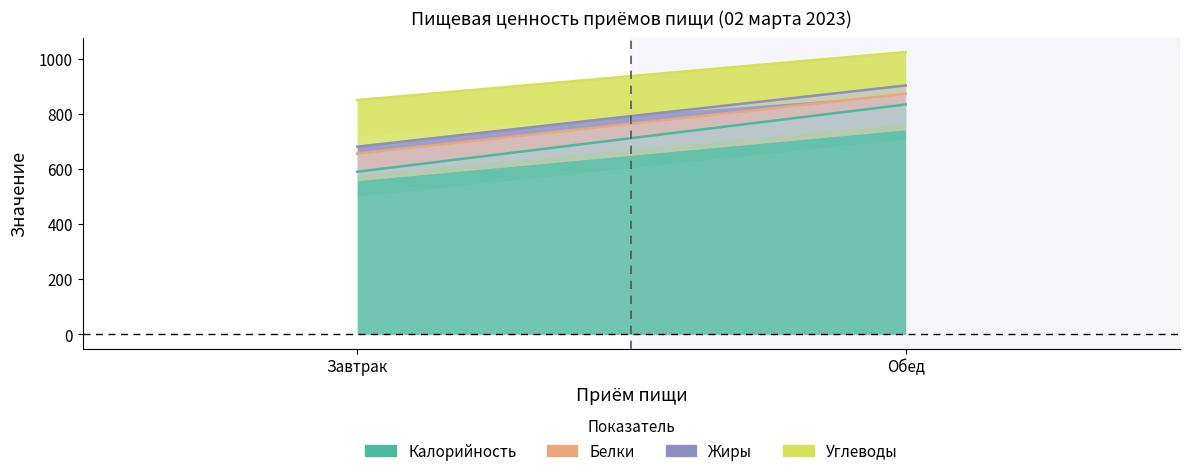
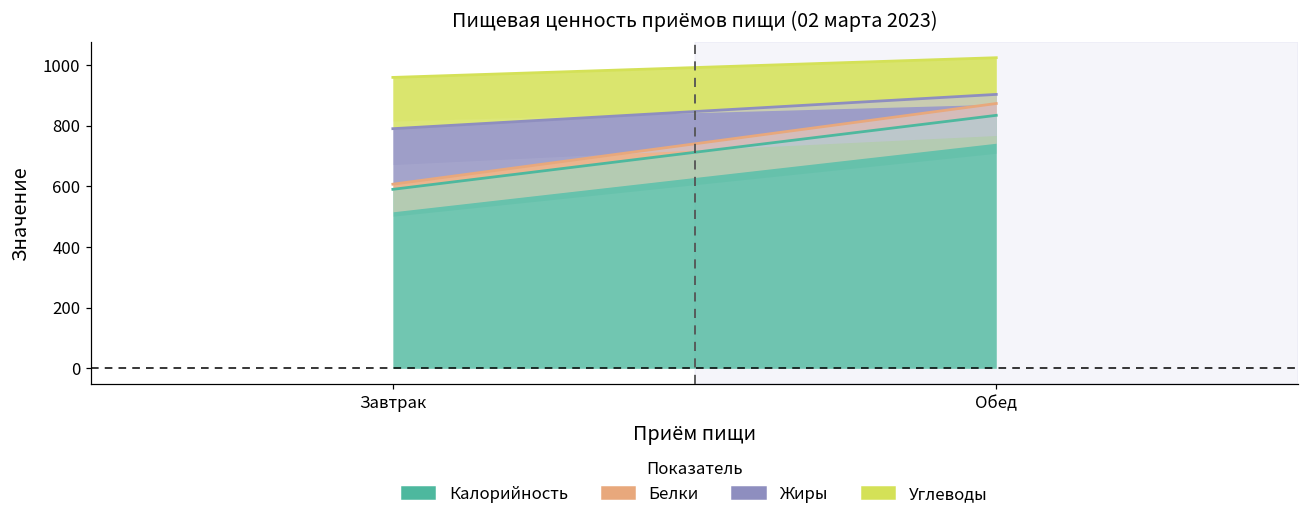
Белки, Завтрак: 70 -> 20
Жиры, Завтрак: 30 -> 180
